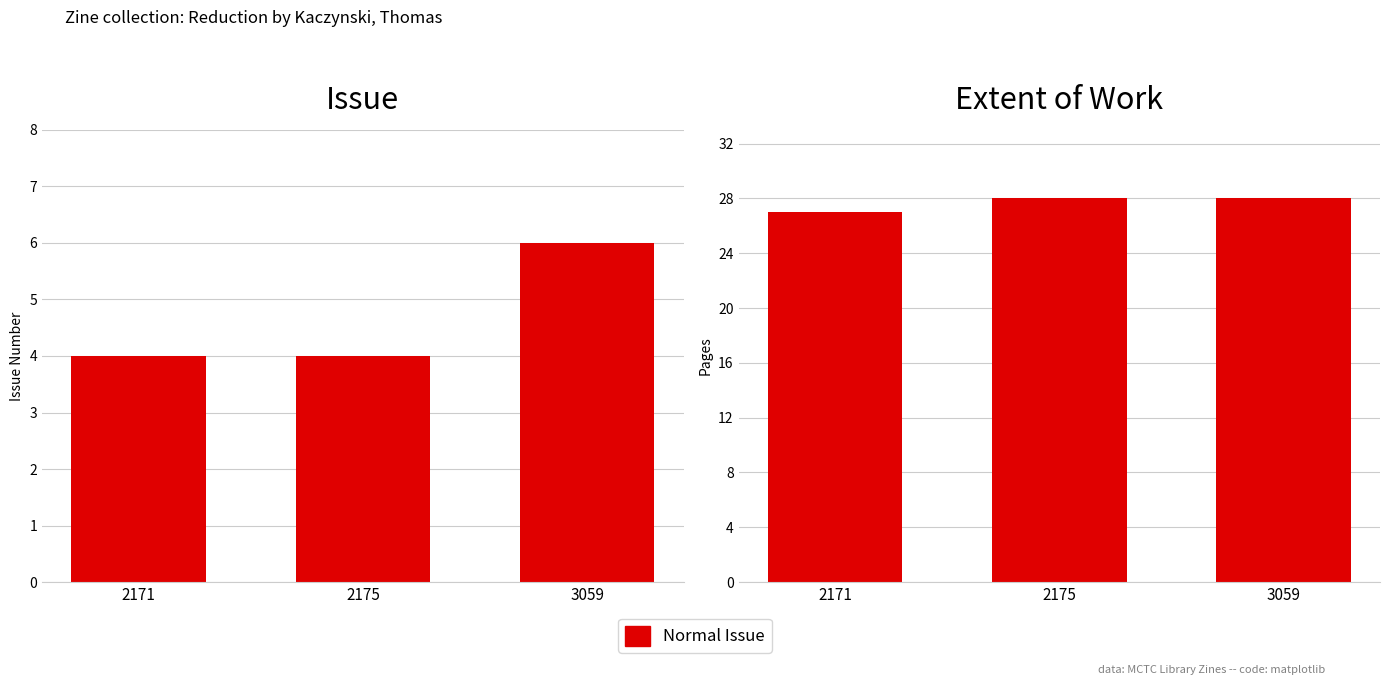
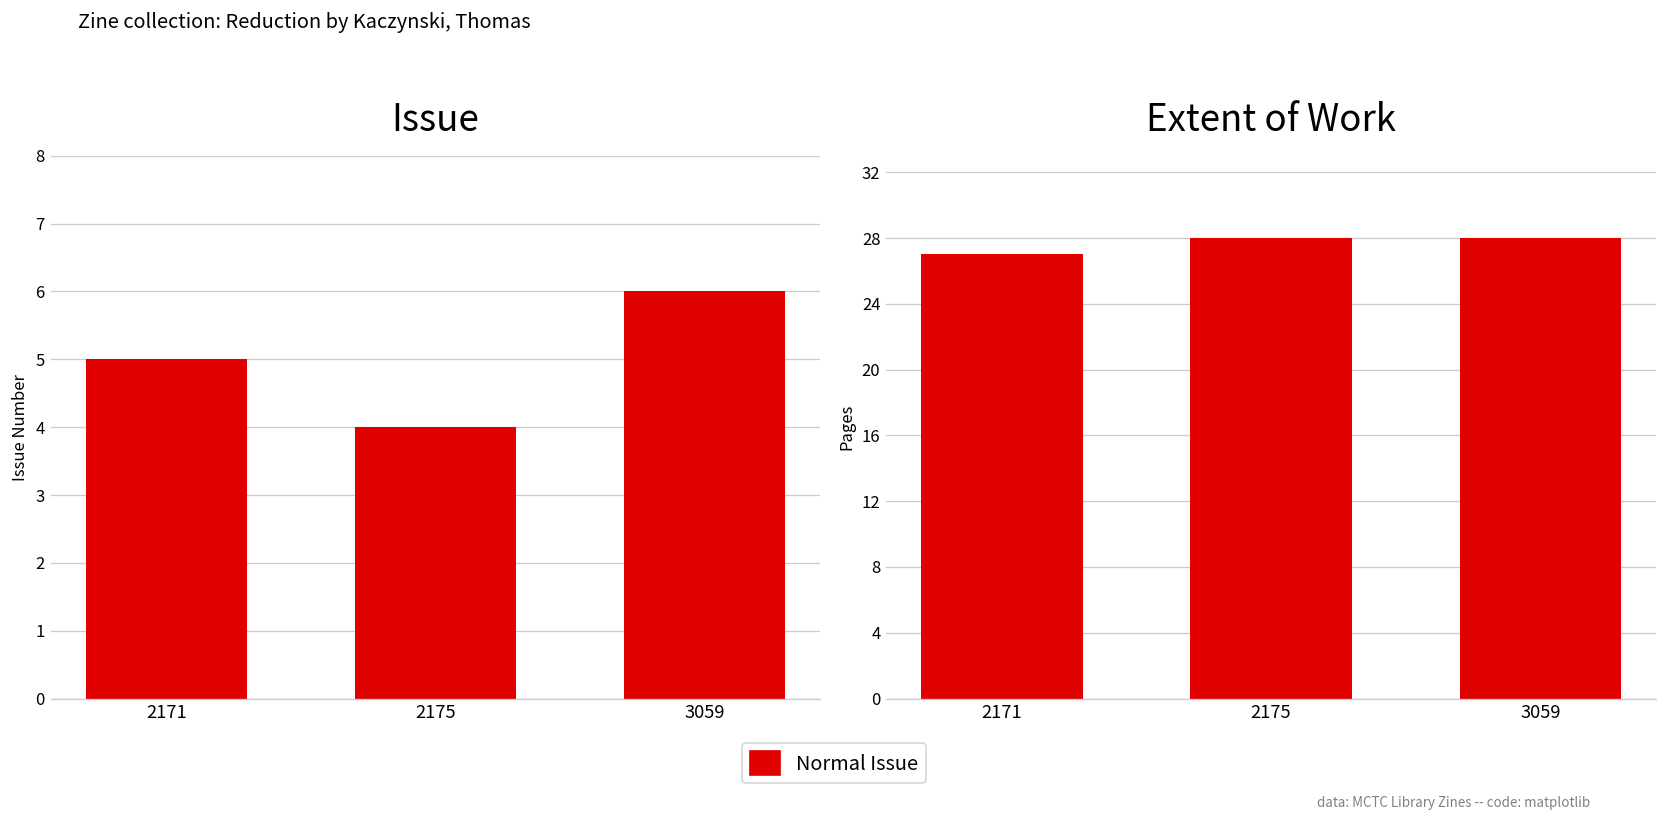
Issue, 2171: 4 -> 5
